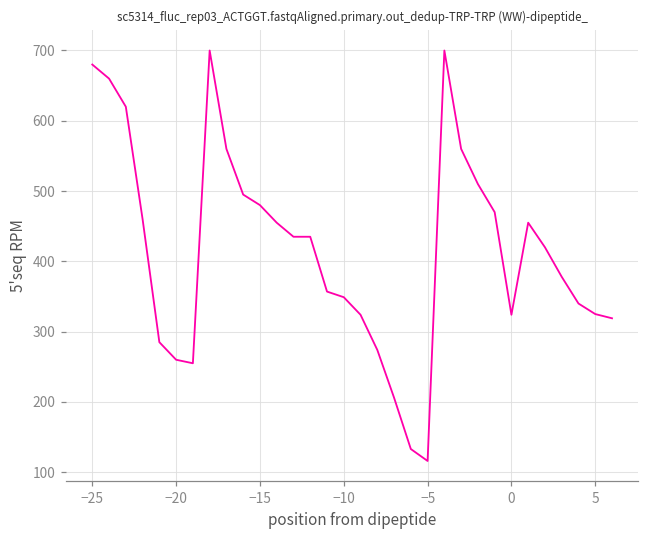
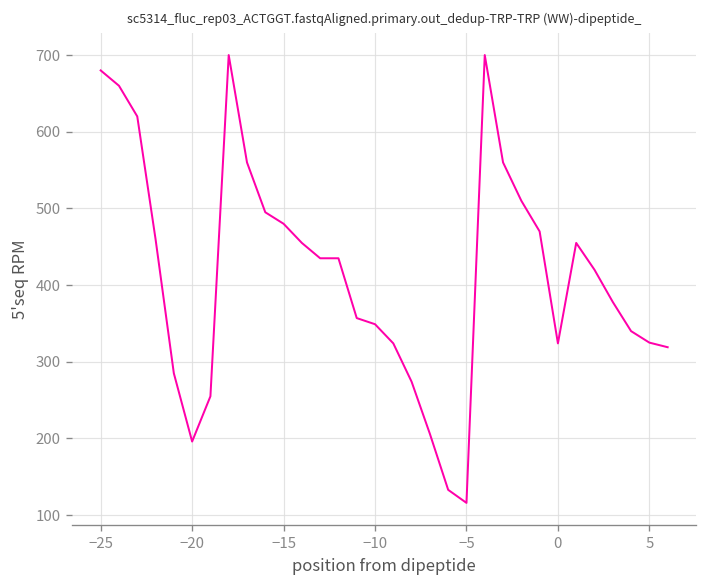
−20: 260 -> 200
